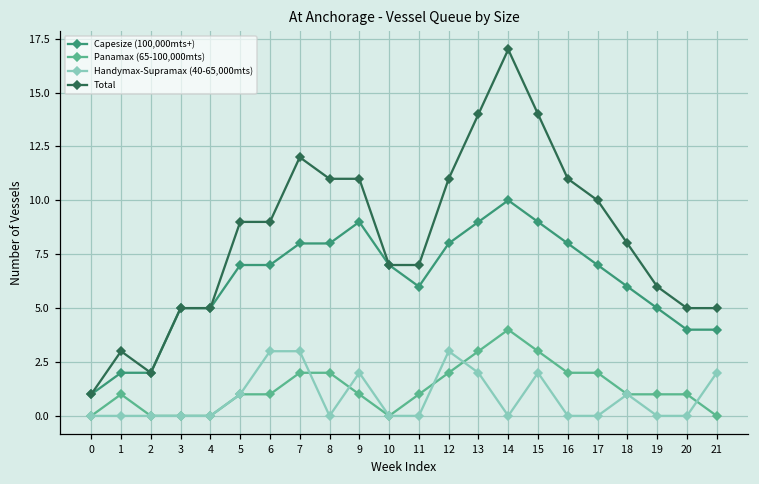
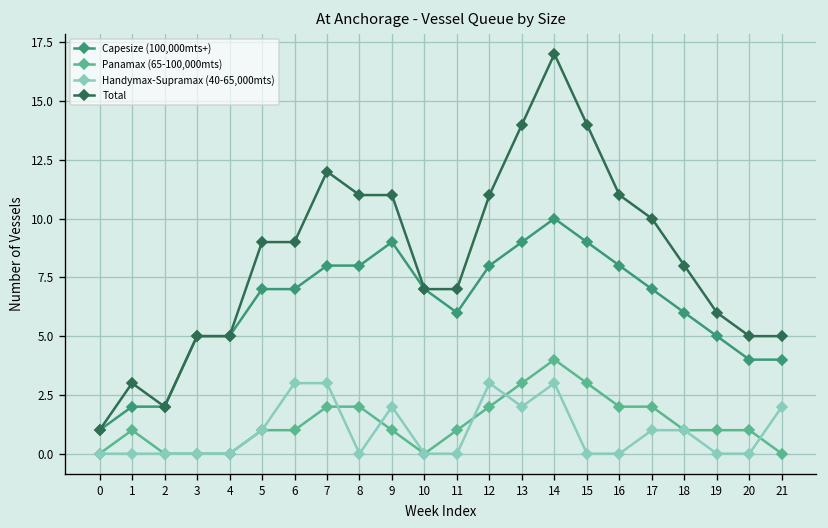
Handymax-Supramax (40-65,000mts), 14: 0 -> 3
Handymax-Supramax (40-65,000mts), 15: 2 -> 0
Handymax-Supramax (40-65,000mts), 17: 0 -> 1
